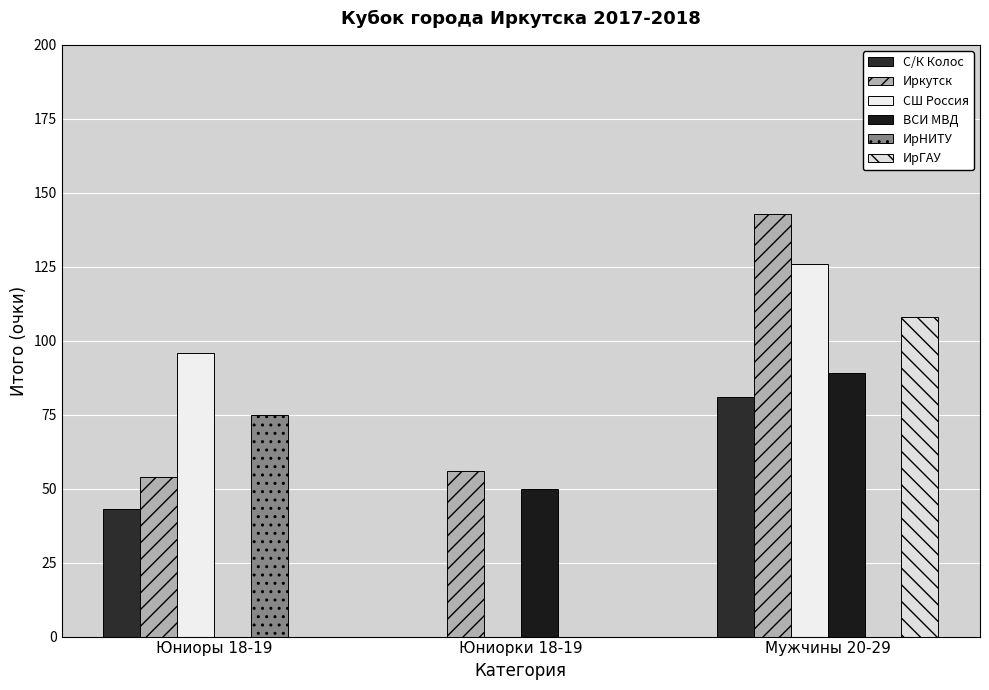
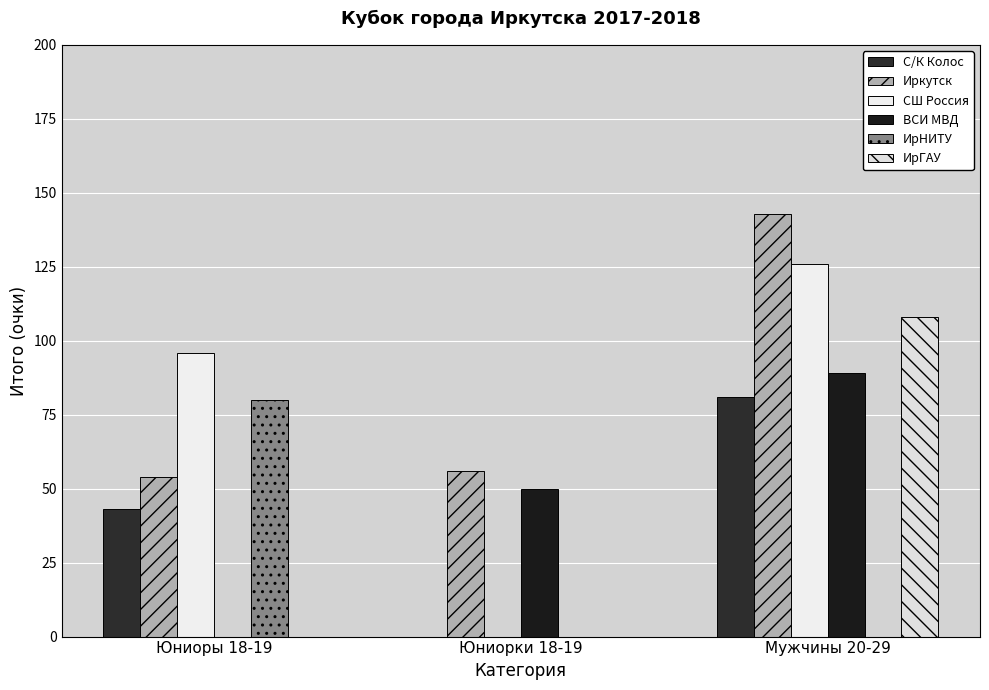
ИрНИТУ, Юниоры 18-19: 75 -> 80
